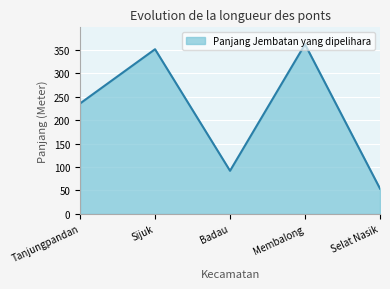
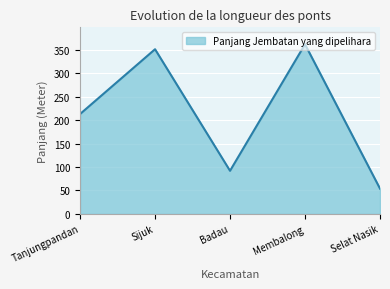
Tanjungpandan: 240 -> 210
